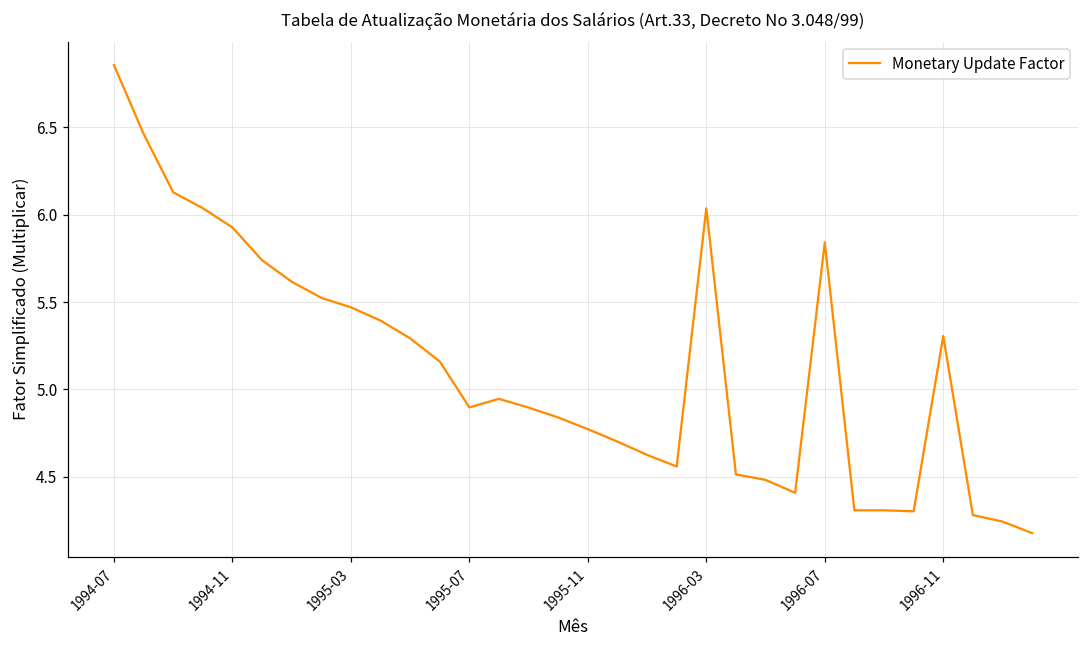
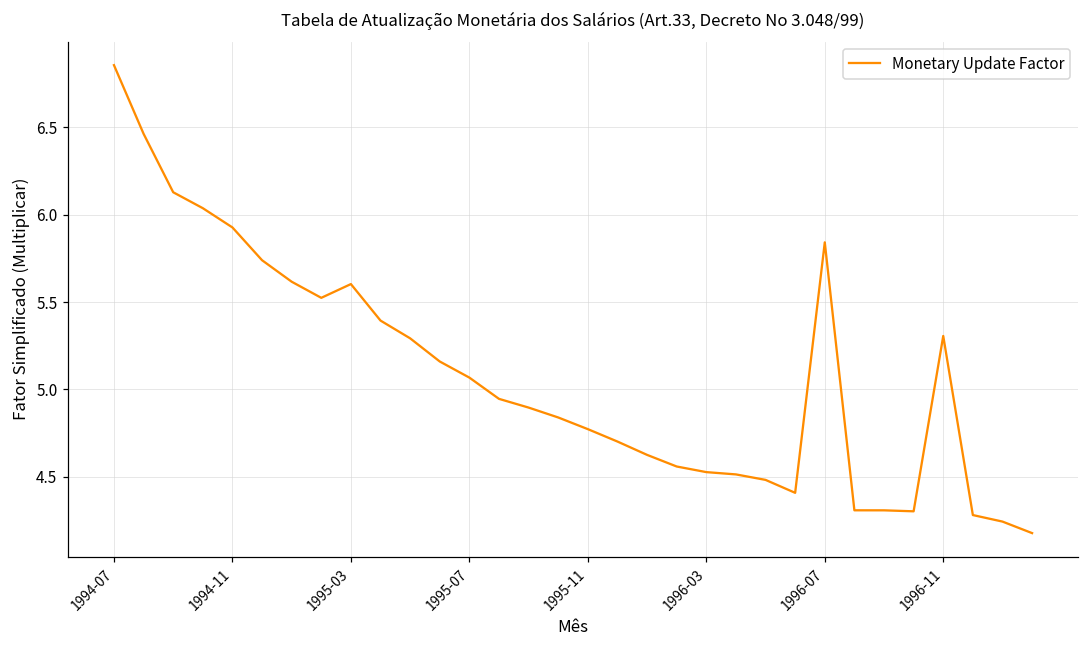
1995-03: 5.47 -> 5.60
1995-07: 4.90 -> 5.07
1996-03: 6.04 -> 4.53
